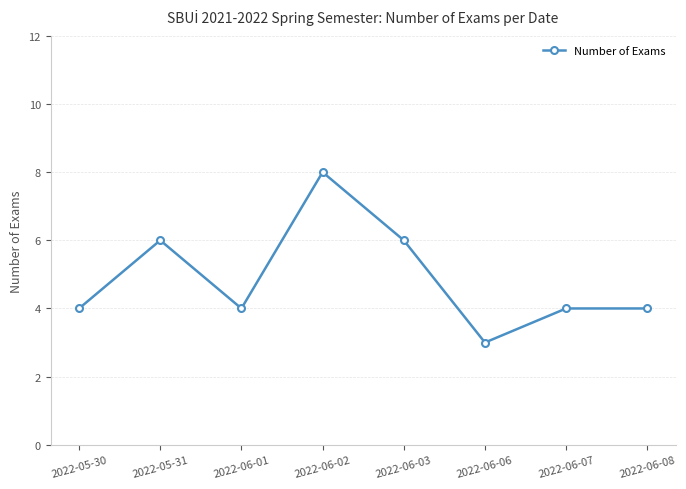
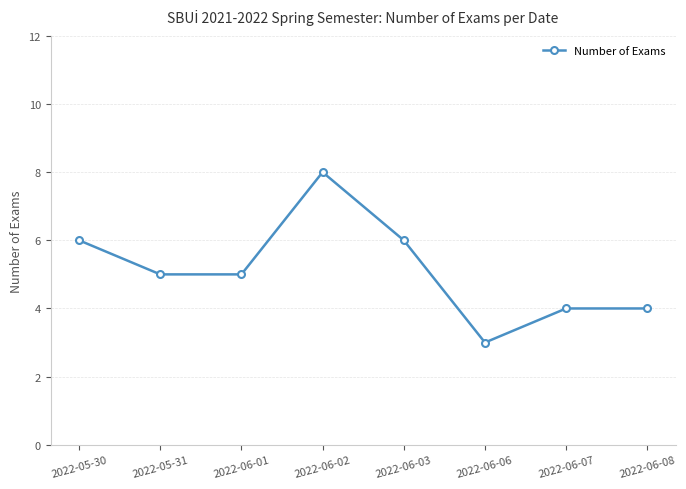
2022-05-30: 4 -> 6
2022-05-31: 6 -> 5
2022-06-01: 4 -> 5
